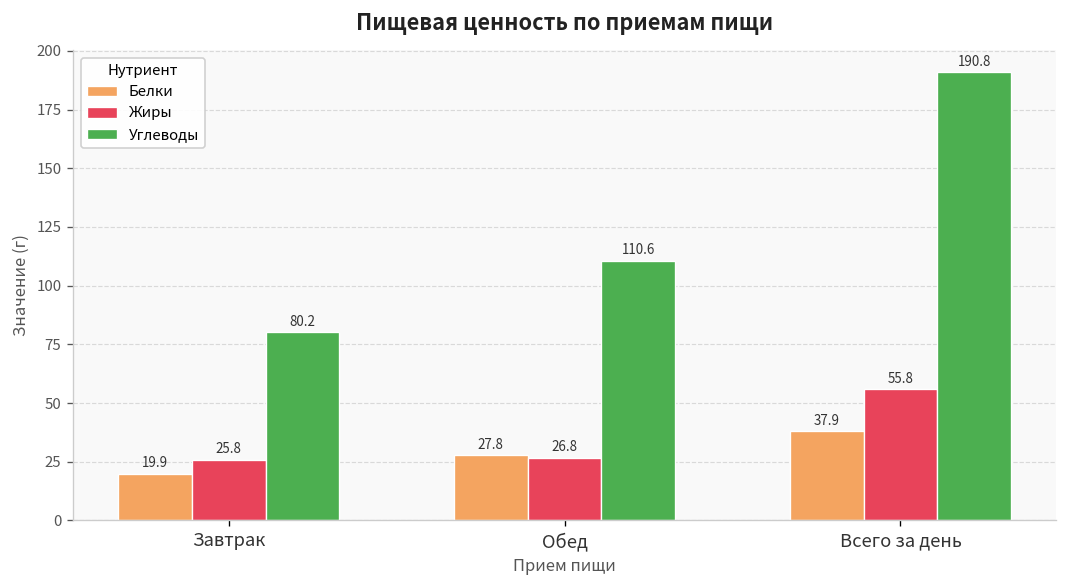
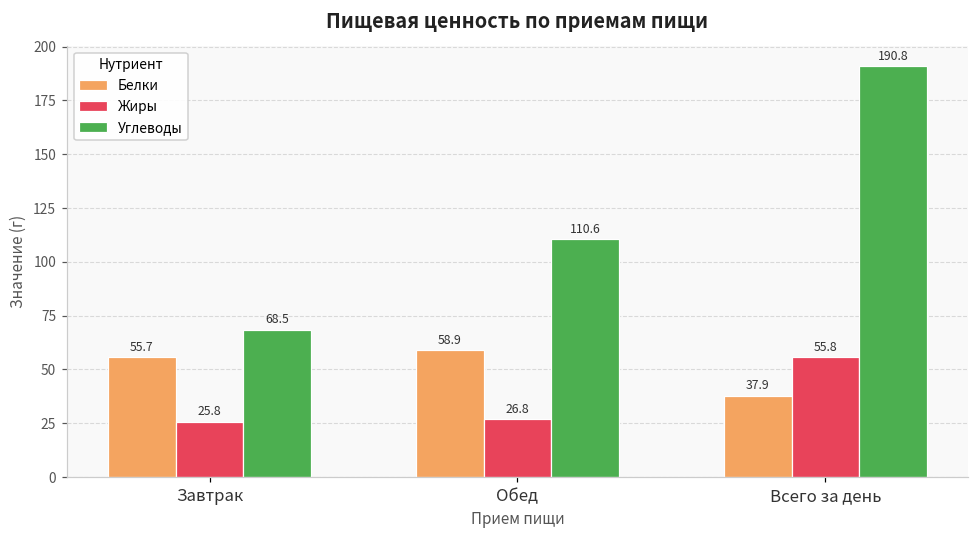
Белки, Завтрак: 19.9 -> 55.7
Углеводы, Завтрак: 80.2 -> 68.5
Белки, Обед: 27.8 -> 58.9
